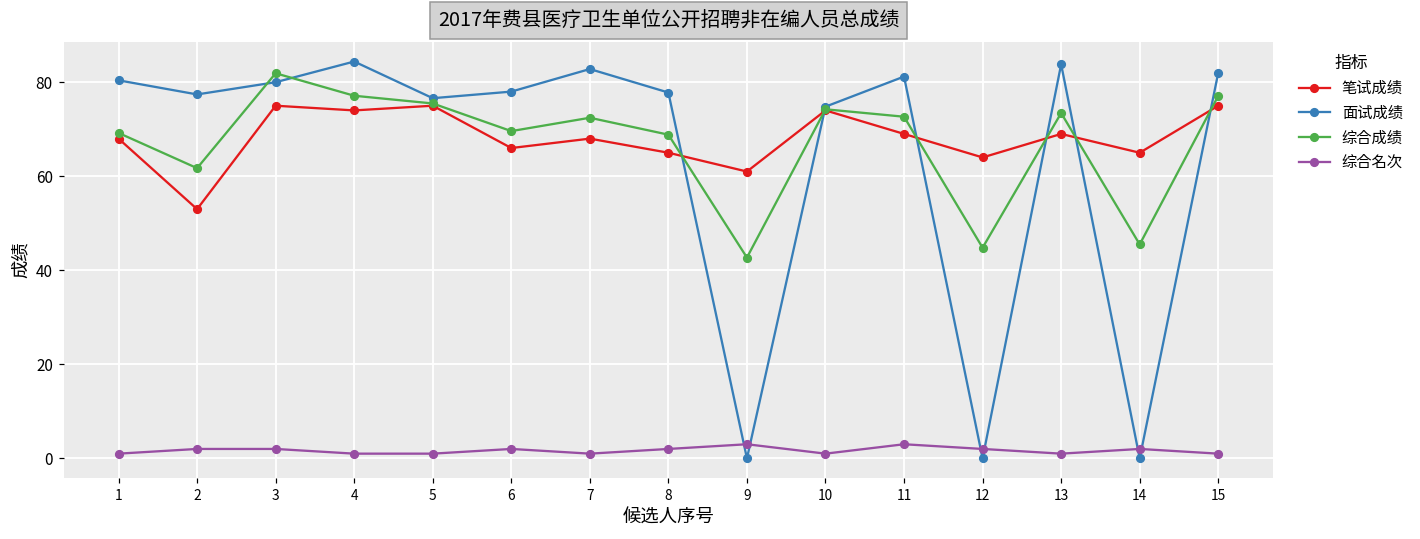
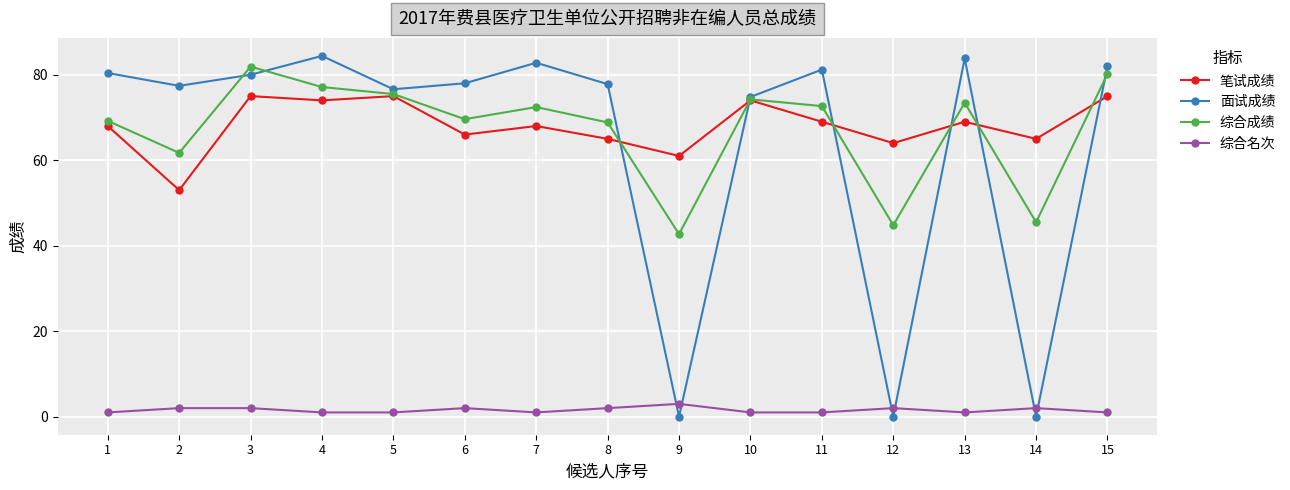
综合名次, 11: 3 -> 1
综合成绩, 15: 77 -> 80
